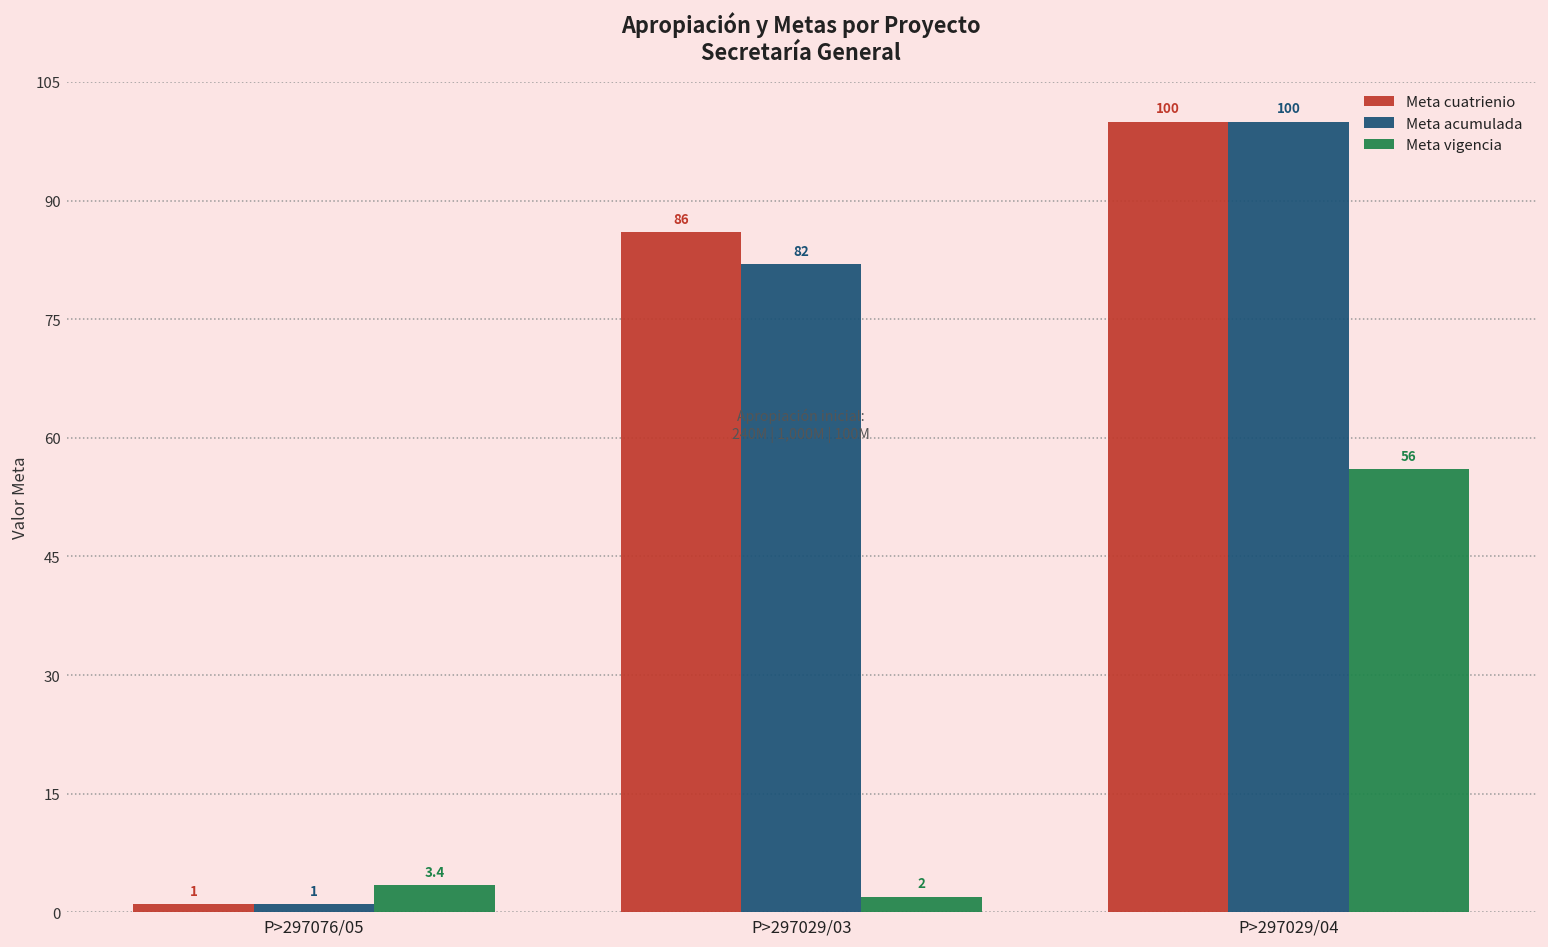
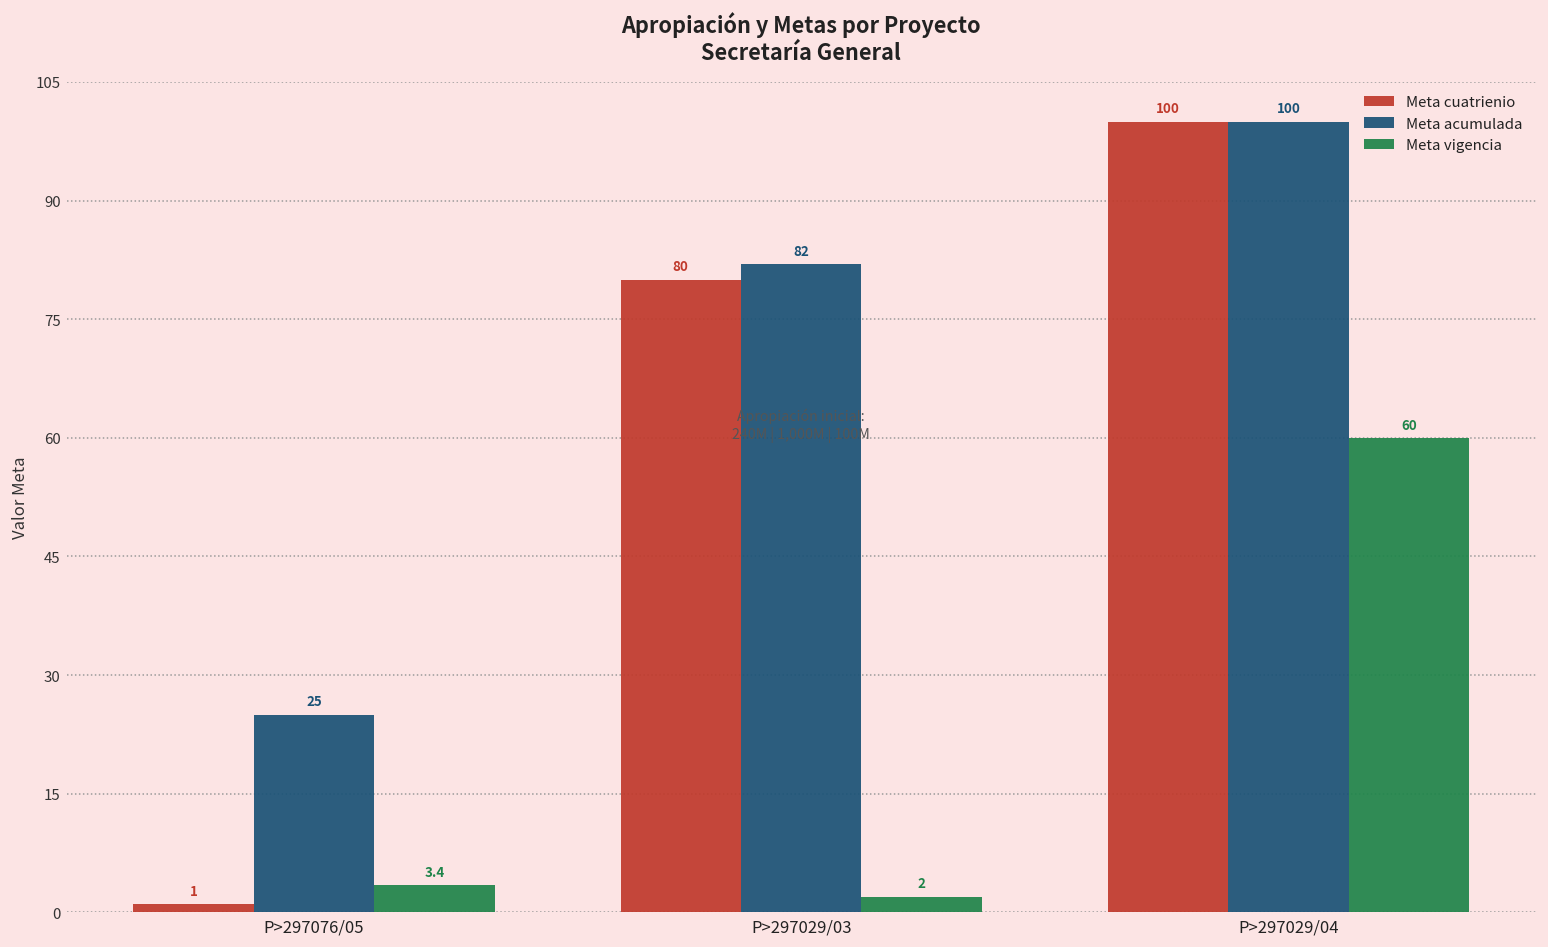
Meta acumulada, P>297076/05: 1 -> 25
Meta cuatrienio, P>297029/03: 86 -> 80
Meta vigencia, P>297029/04: 56 -> 60
